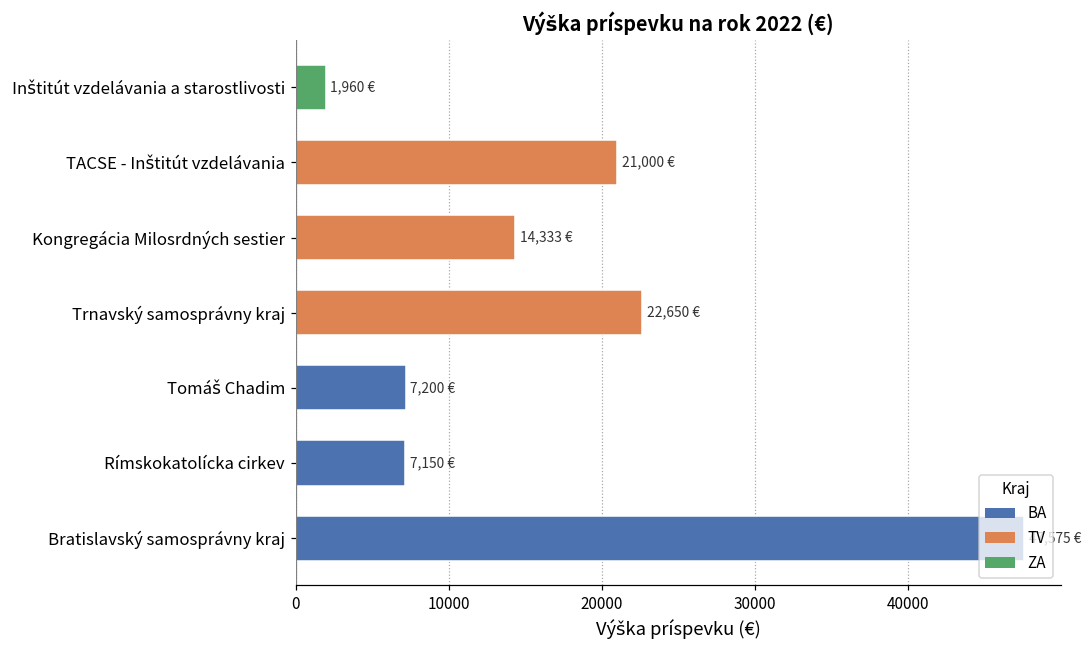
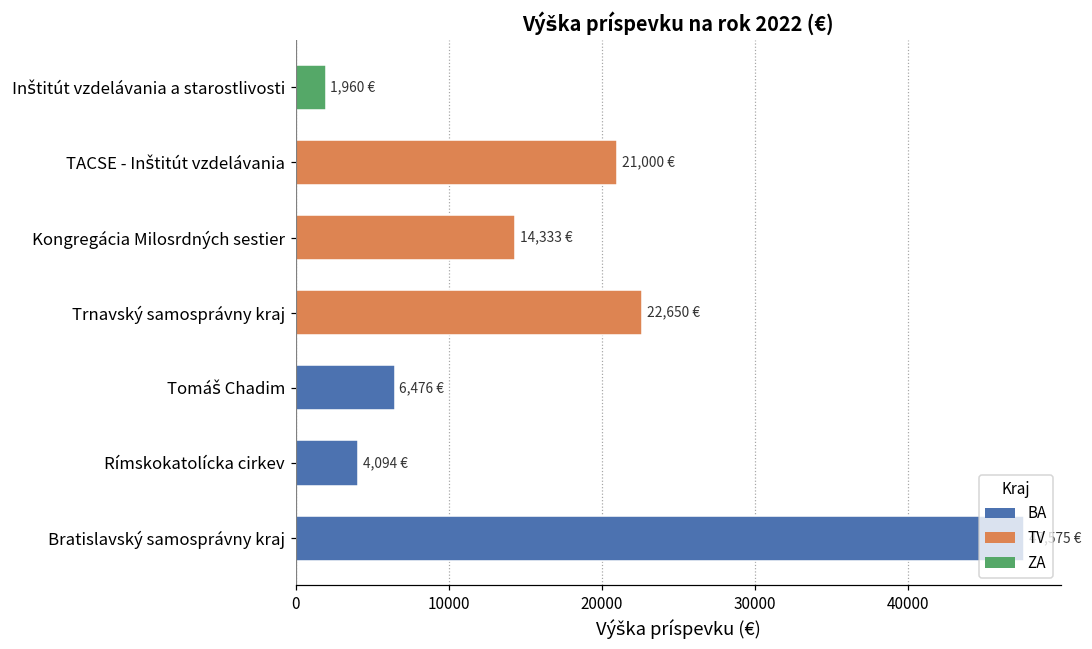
Tomáš Chadim: 7,200 -> 6,476
Rímskokatolícka cirkev: 7,150 -> 4,094
